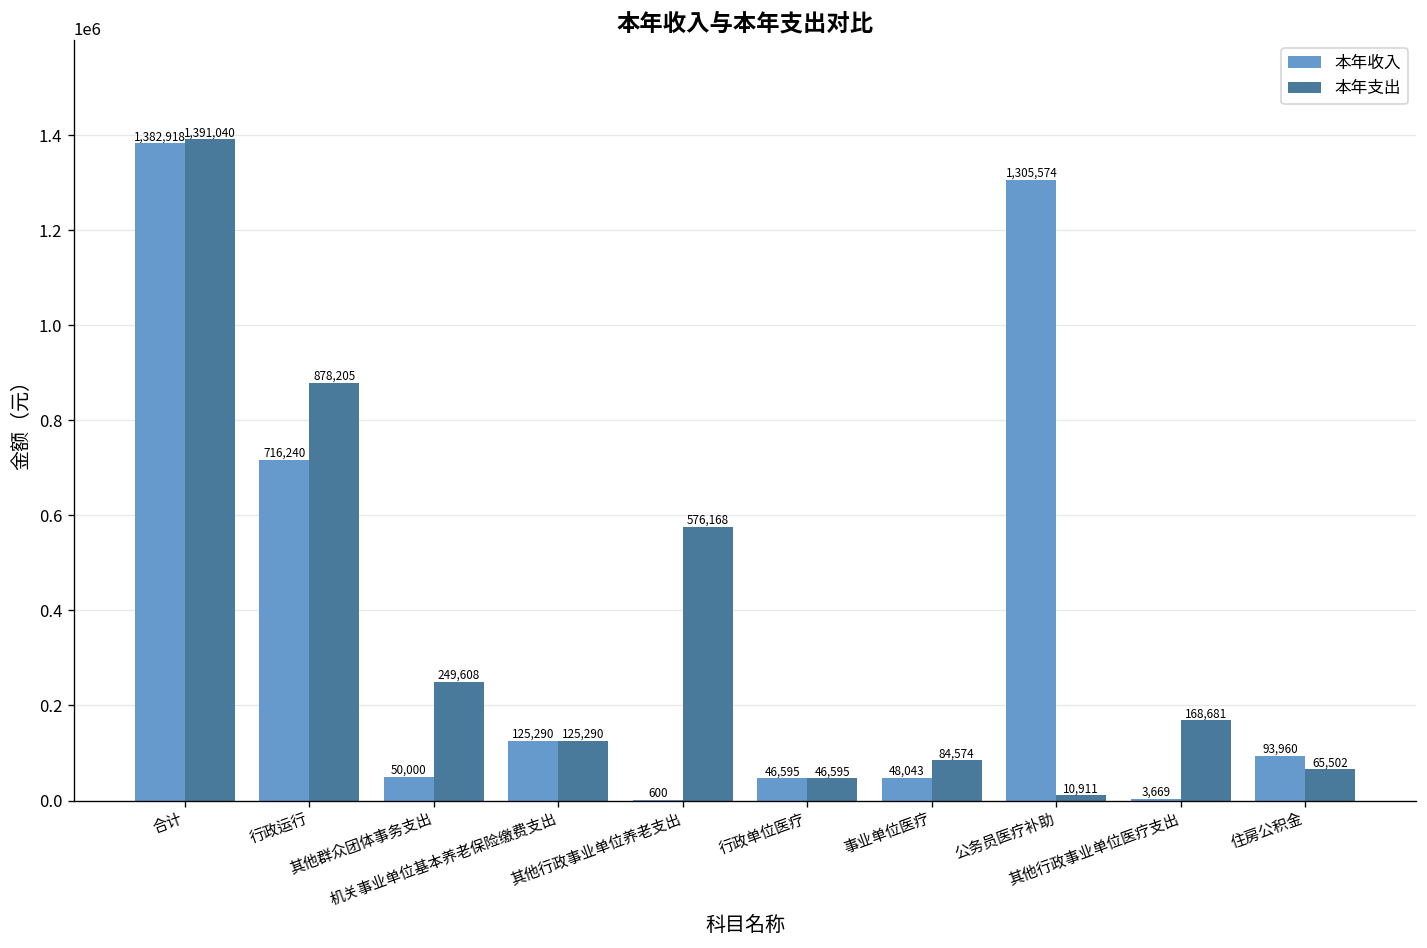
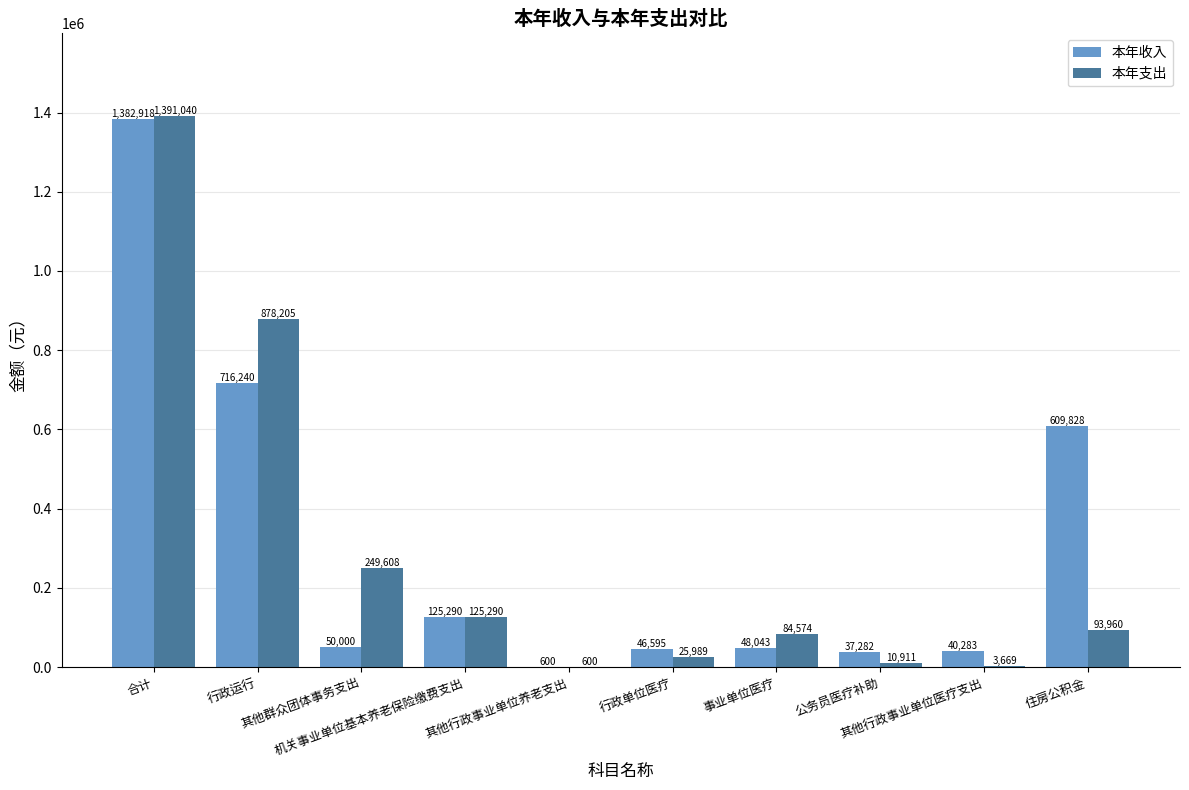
本年支出, 其他行政事业单位养老支出: 576,168 -> 600
本年支出, 行政单位医疗: 46,595 -> 25,989
本年收入, 公务员医疗补助: 1,305,574 -> 37,282
本年收入, 其他行政事业单位医疗支出: 3,669 -> 40,283
本年支出, 其他行政事业单位医疗支出: 168,681 -> 3,669
本年收入, 住房公积金: 93,960 -> 609,828
本年支出, 住房公积金: 65,502 -> 93,960
